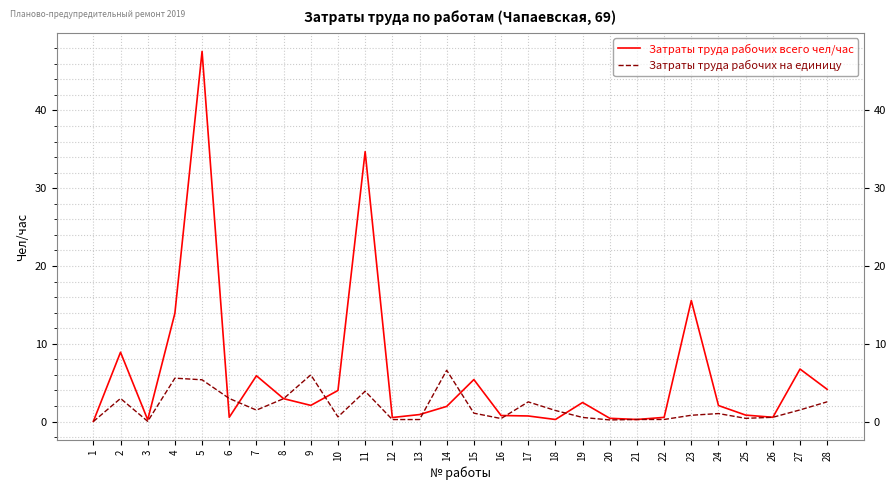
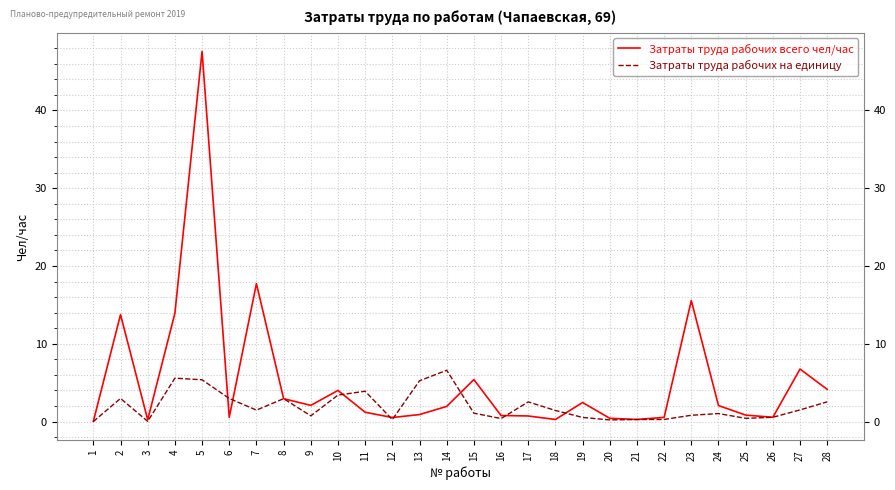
Затраты труда рабочих всего чел/час, 2: 9 -> 14
Затраты труда рабочих всего чел/час, 7: 6 -> 18
Затраты труда рабочих на единицу, 9: 6 -> 1
Затраты труда рабочих на единицу, 10: 1 -> 3
Затраты труда рабочих всего чел/час, 11: 35 -> 1
Затраты труда рабочих на единицу, 13: 0 -> 5
